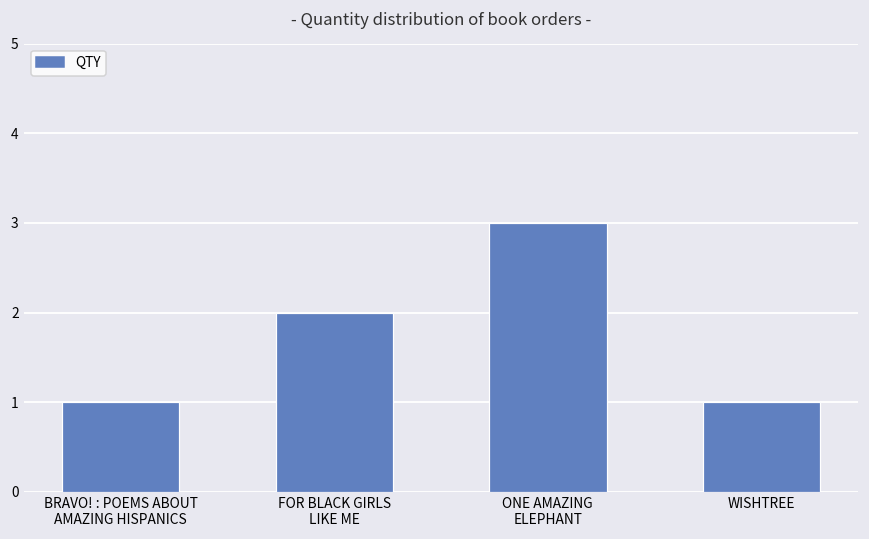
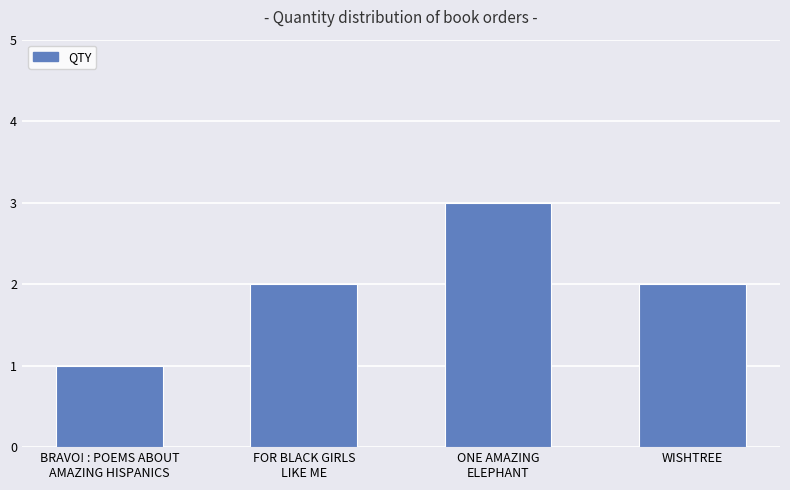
WISHTREE: 1 -> 2
